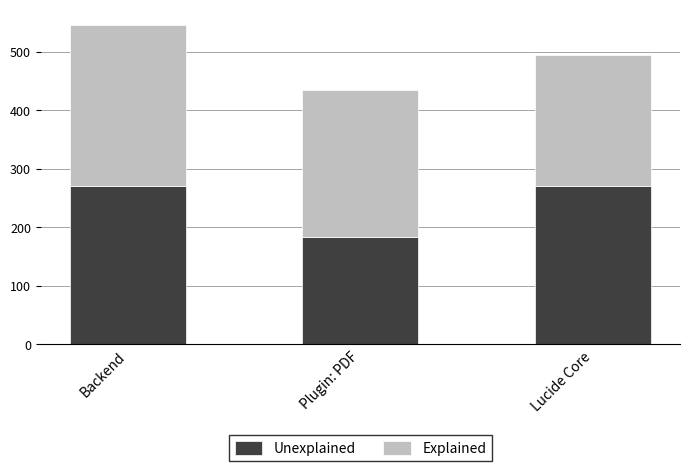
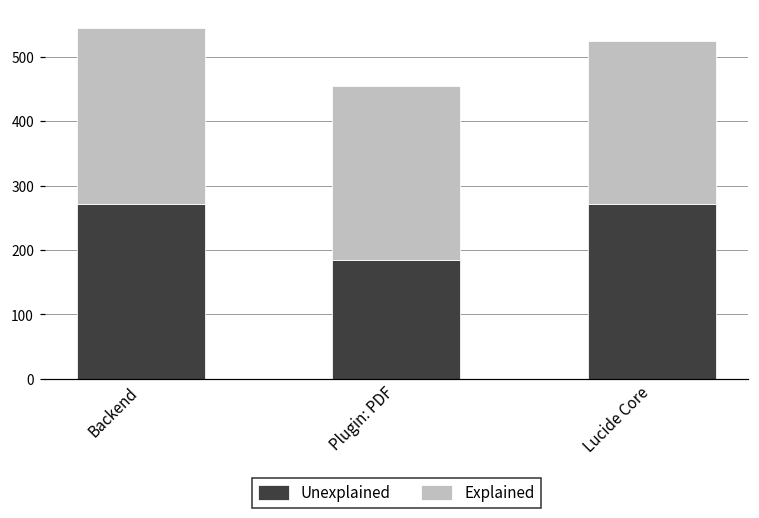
Explained, Plugin: PDF: 250 -> 270
Explained, Lucide Core: 220 -> 250
